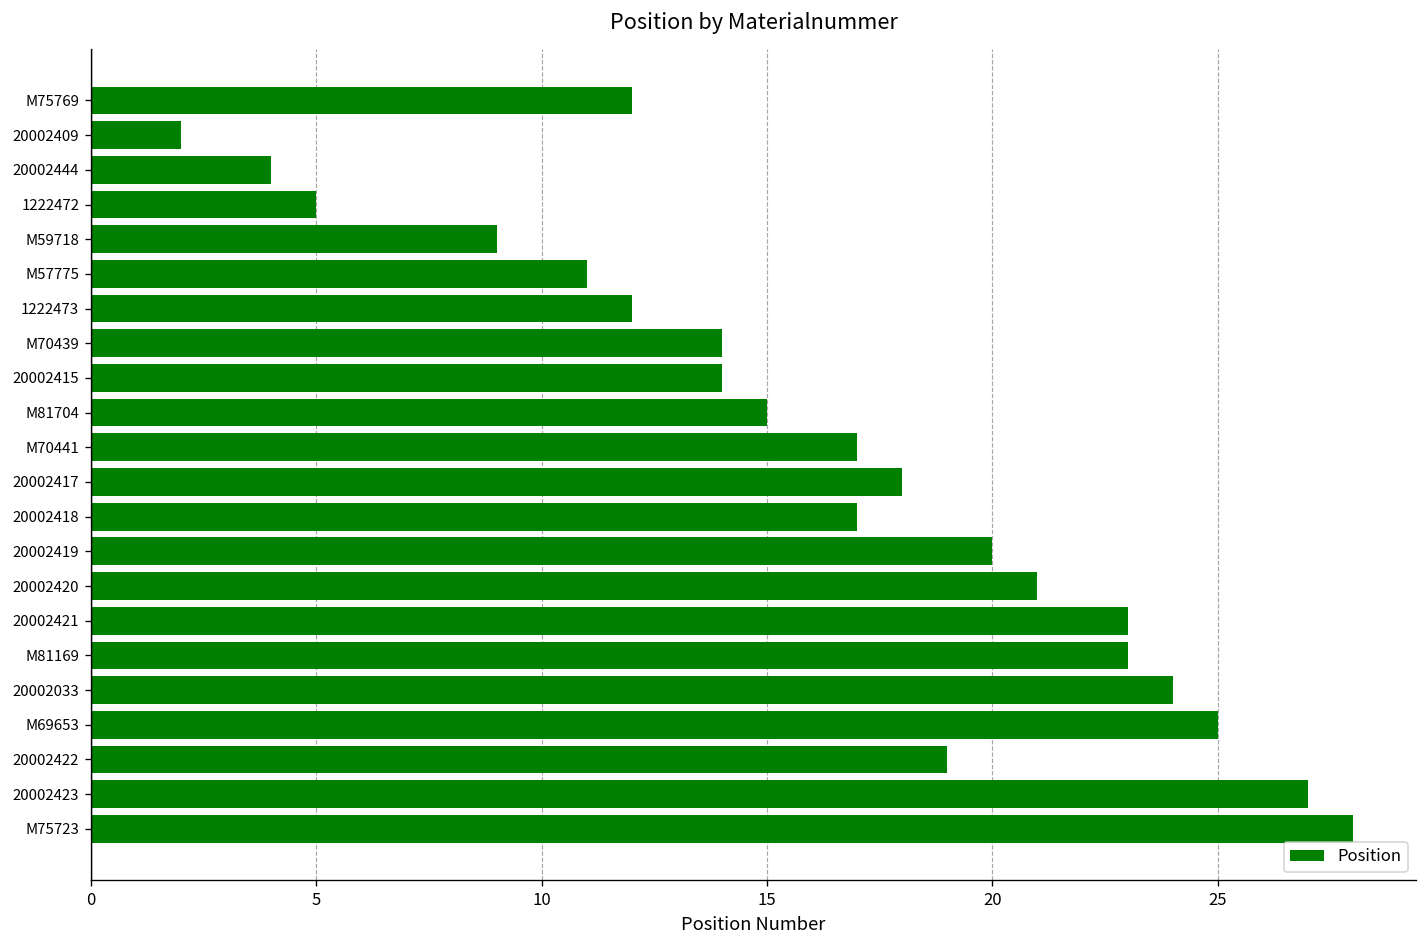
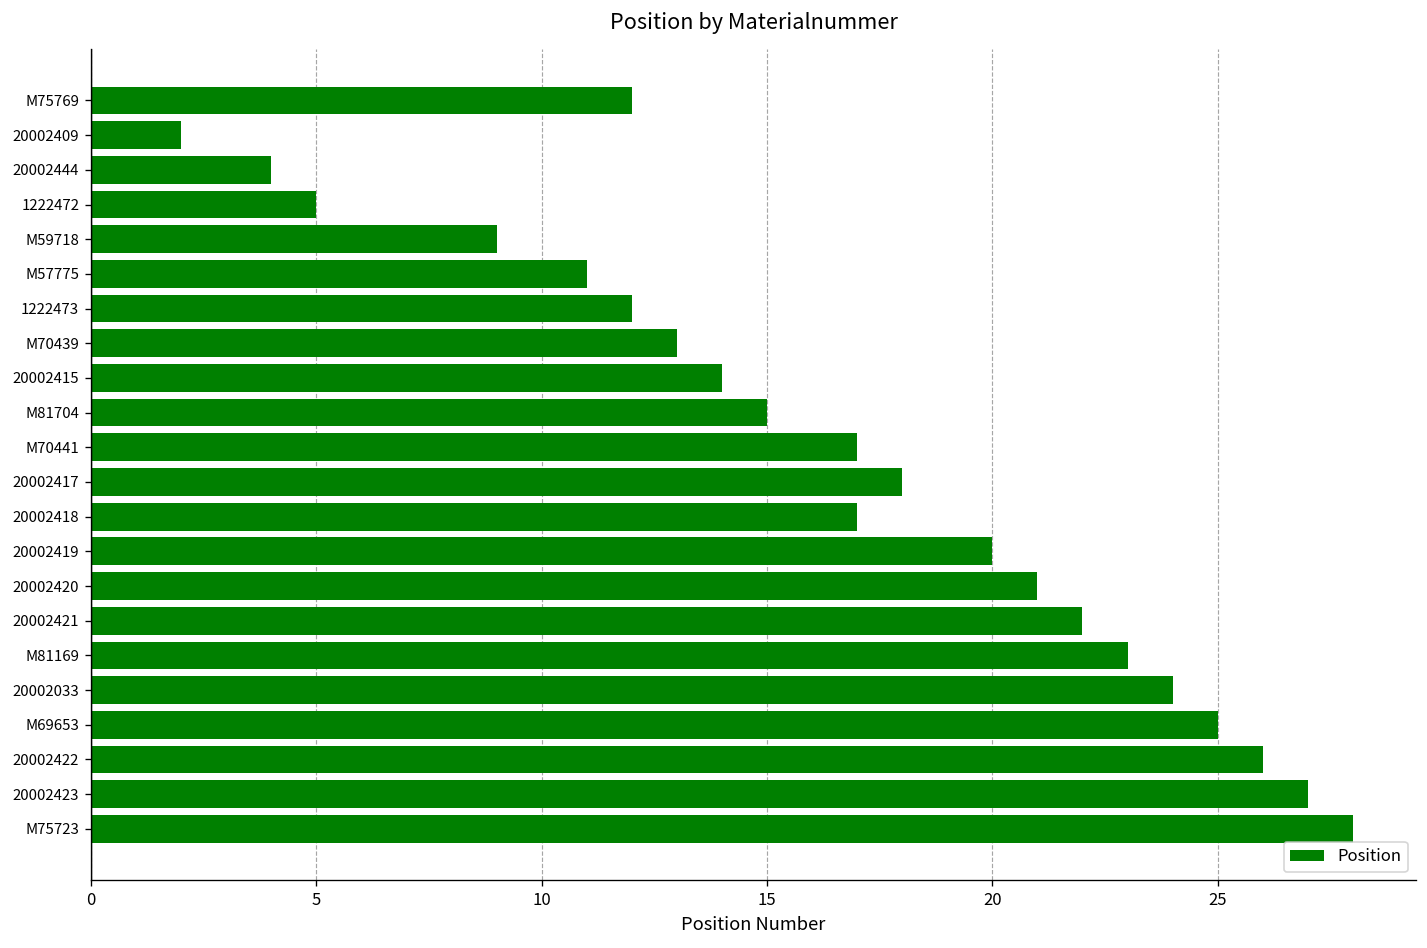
M70439: 14 -> 13
20002421: 23 -> 22
20002422: 19 -> 26
